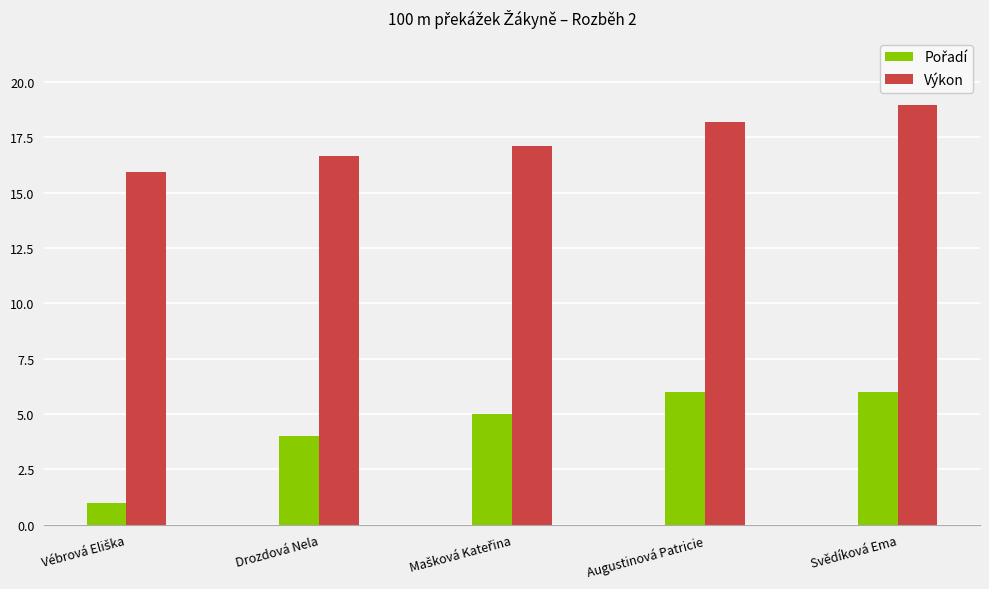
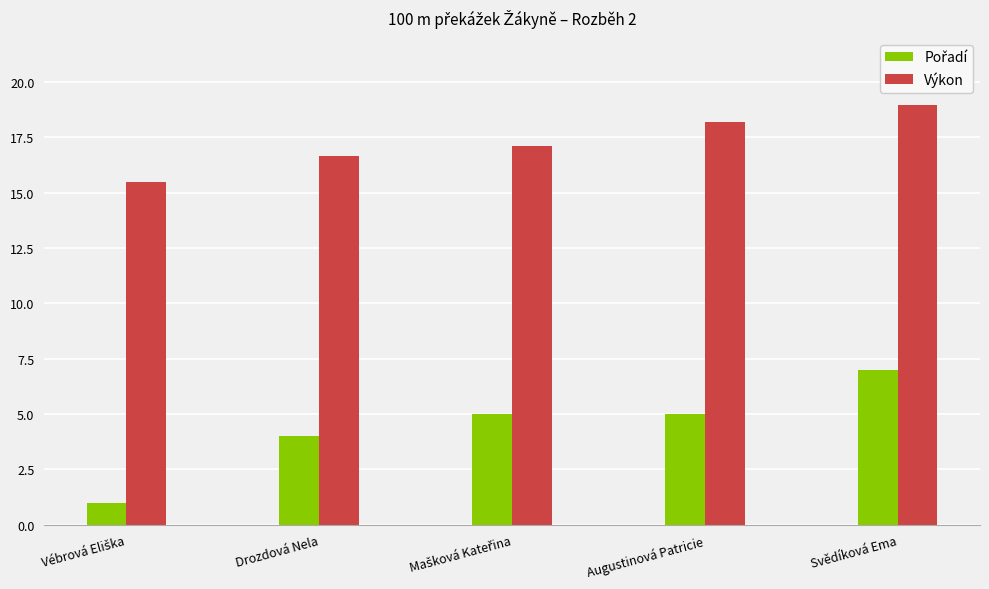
Výkon, Vébrová Eliška: 16.0 -> 15.5
Pořadí, Augustinová Patricie: 6 -> 5
Pořadí, Svědíková Ema: 6 -> 7
